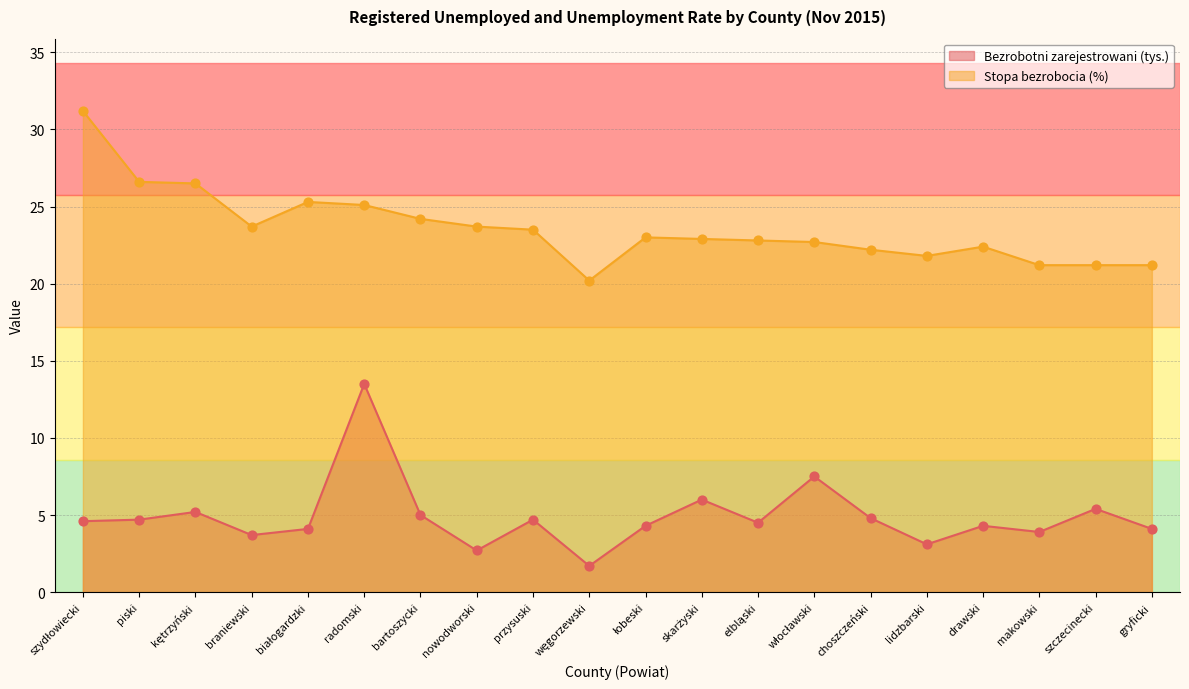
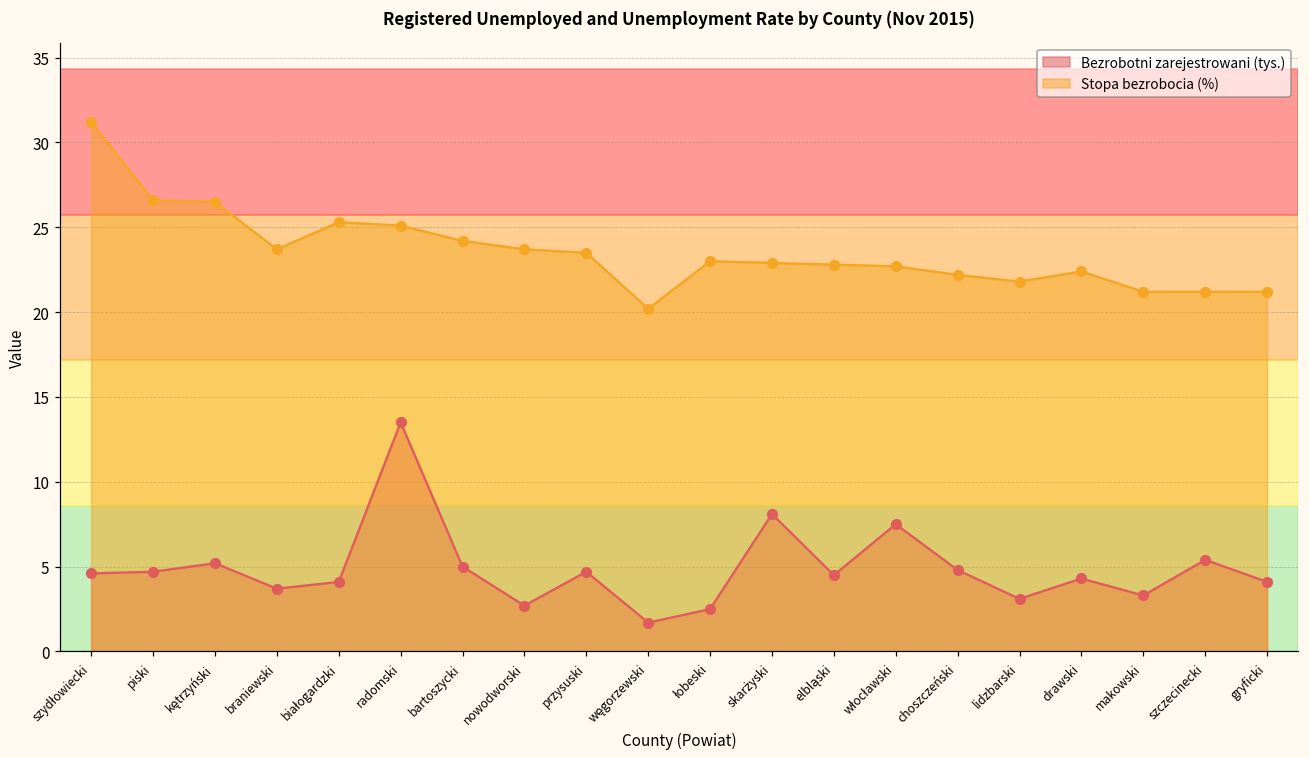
Bezrobotni zarejestrowani (tys.), łobeski: 4.3 -> 2.5
Bezrobotni zarejestrowani (tys.), skarżyski: 6.0 -> 8.1
Bezrobotni zarejestrowani (tys.), makowski: 3.9 -> 3.3
